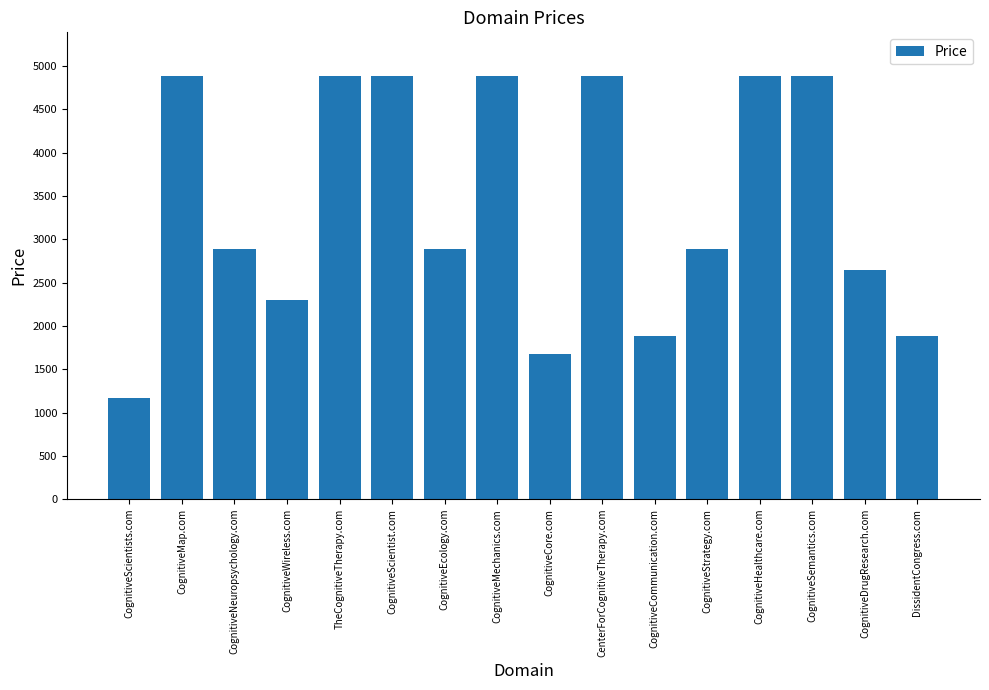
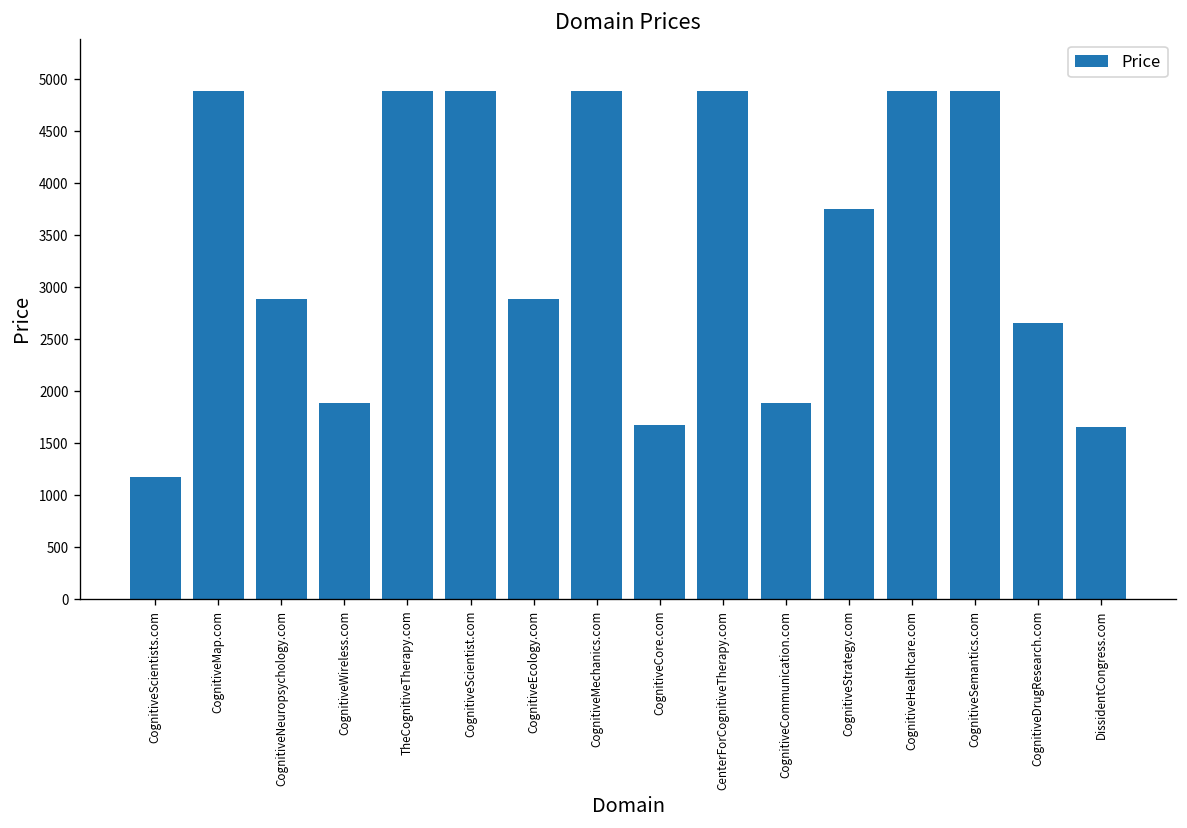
CognitiveWireless.com: 2300 -> 1900
CognitiveStrategy.com: 2900 -> 3700
DissidentCongress.com: 1900 -> 1700
